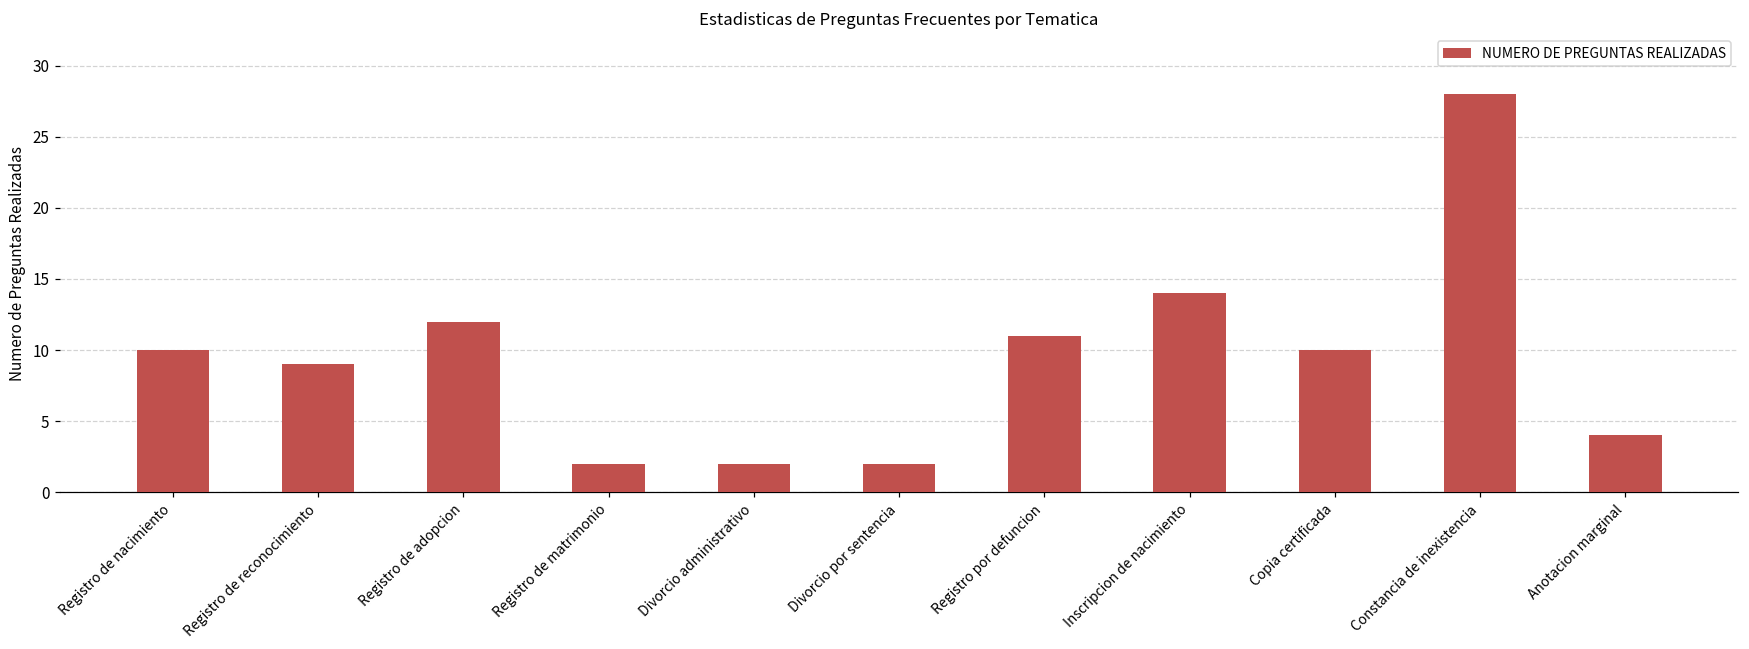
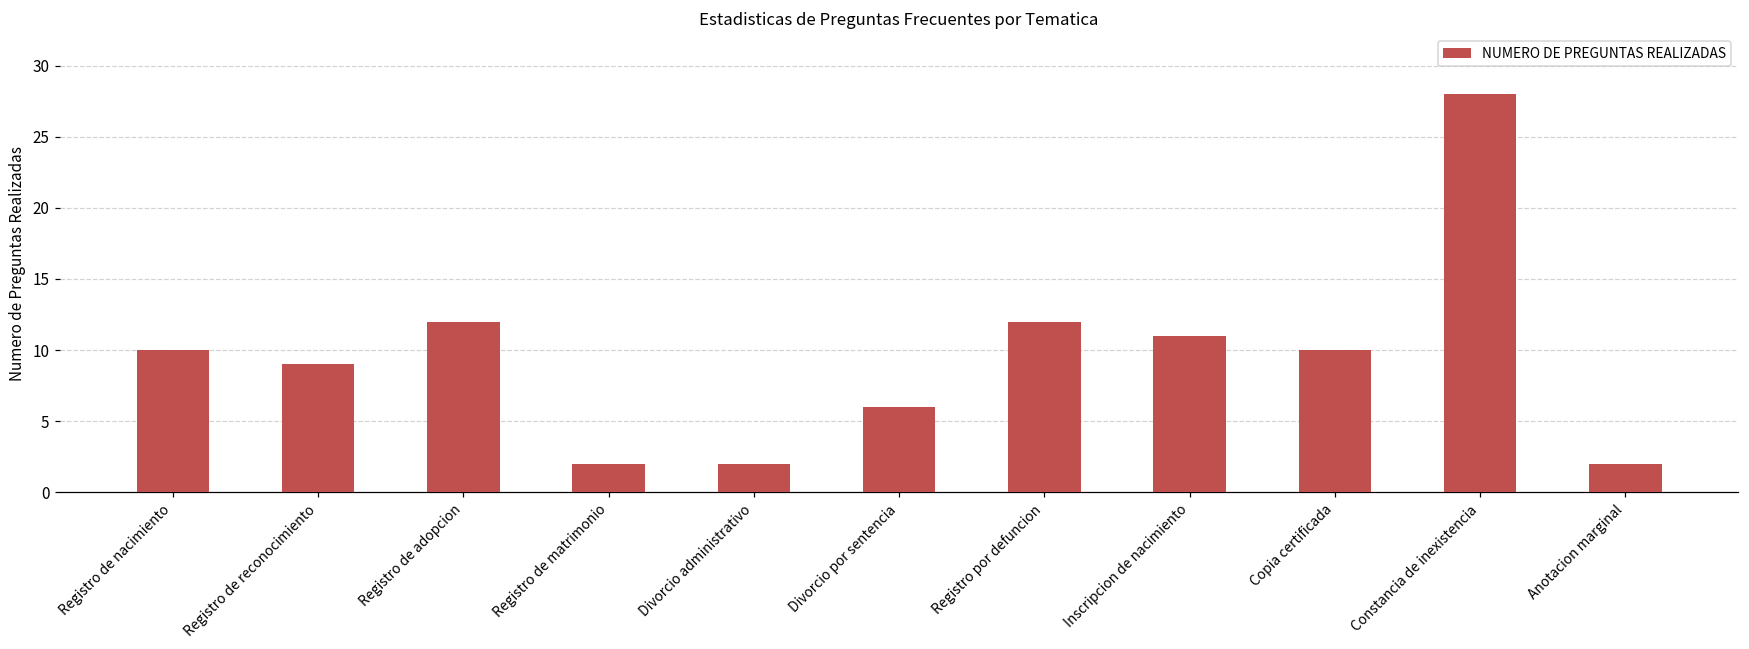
Divorcio por sentencia: 2 -> 6
Registro por defuncion: 11 -> 12
Inscripcion de nacimiento: 14 -> 11
Anotacion marginal: 4 -> 2
